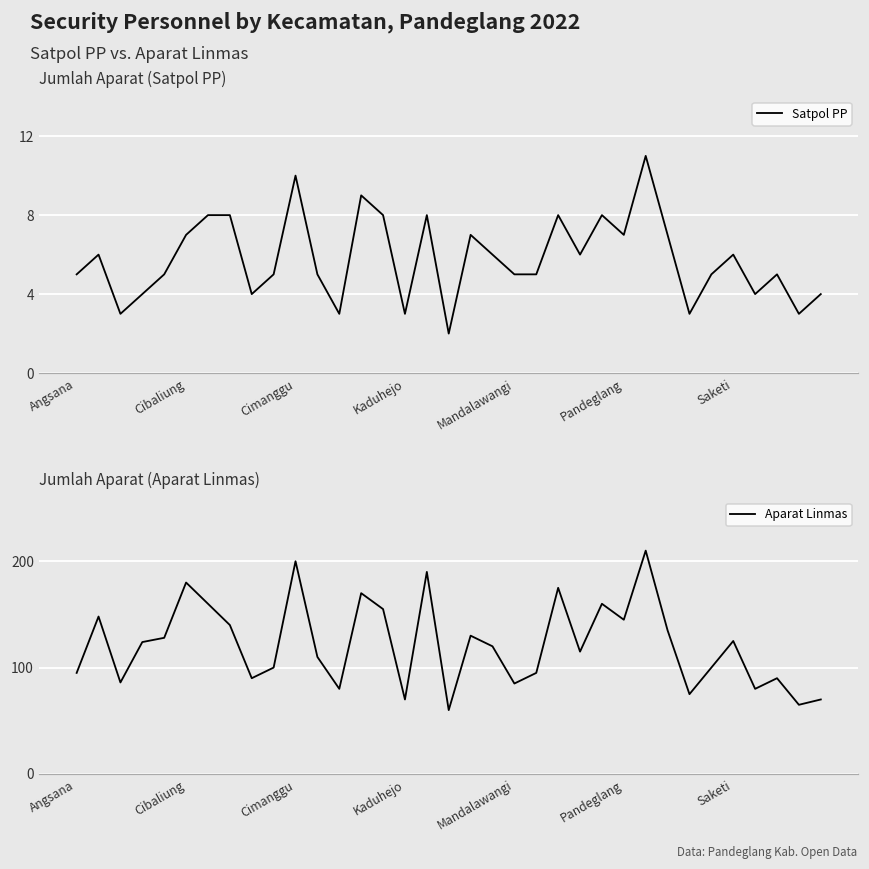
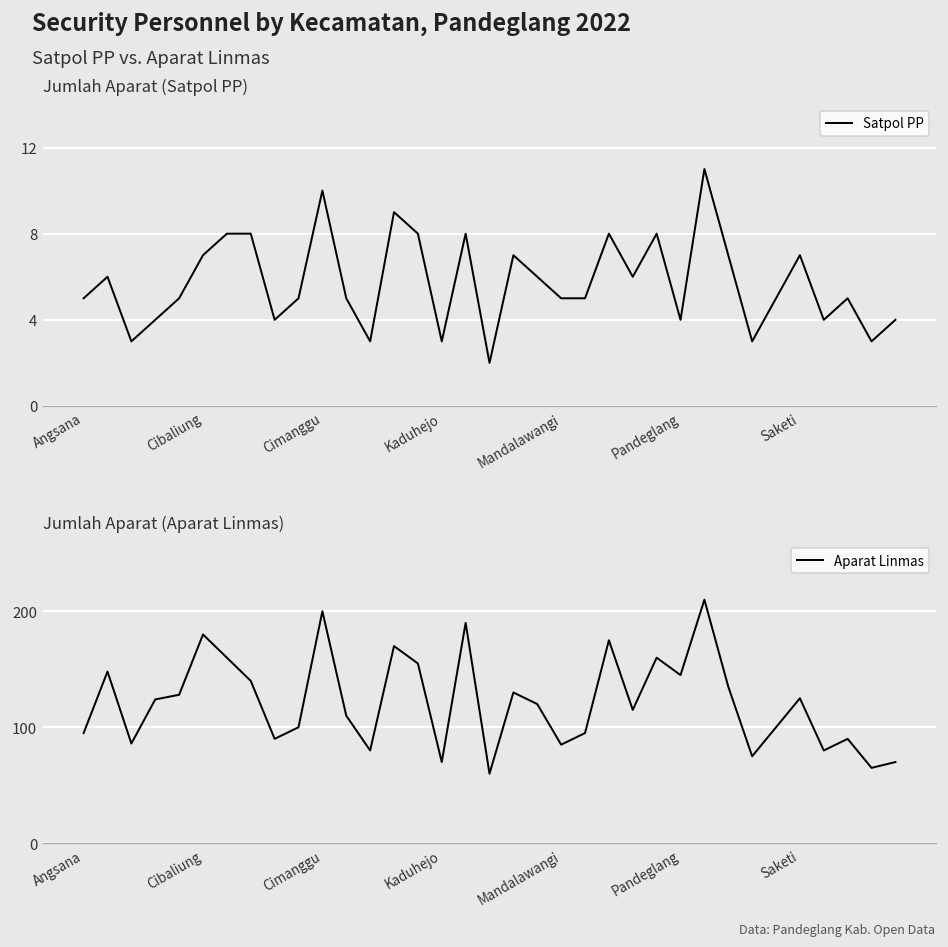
Jumlah Aparat (Satpol PP), Pandeglang: 7 -> 4
Jumlah Aparat (Satpol PP), Saketi: 6 -> 7
